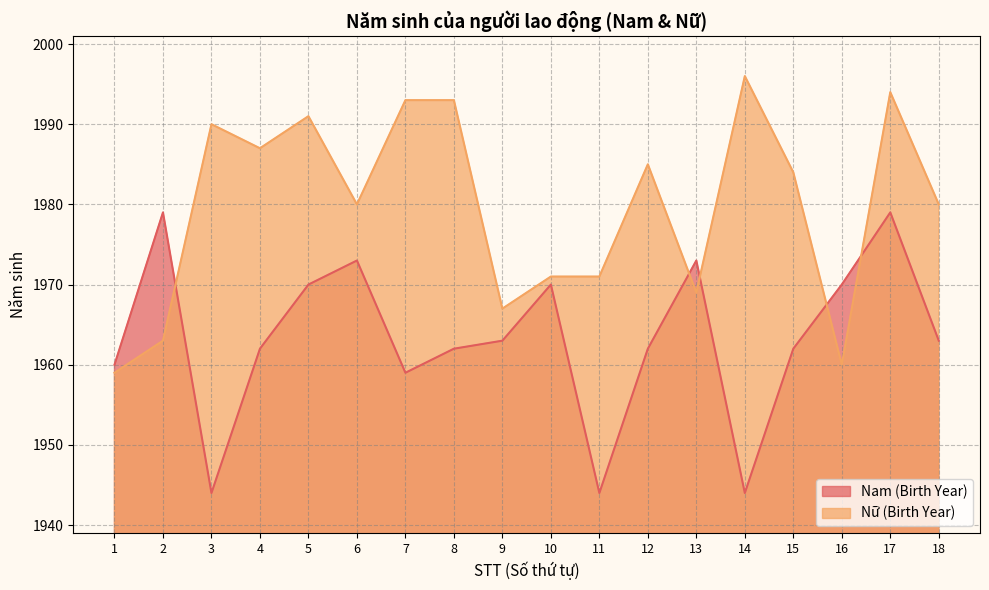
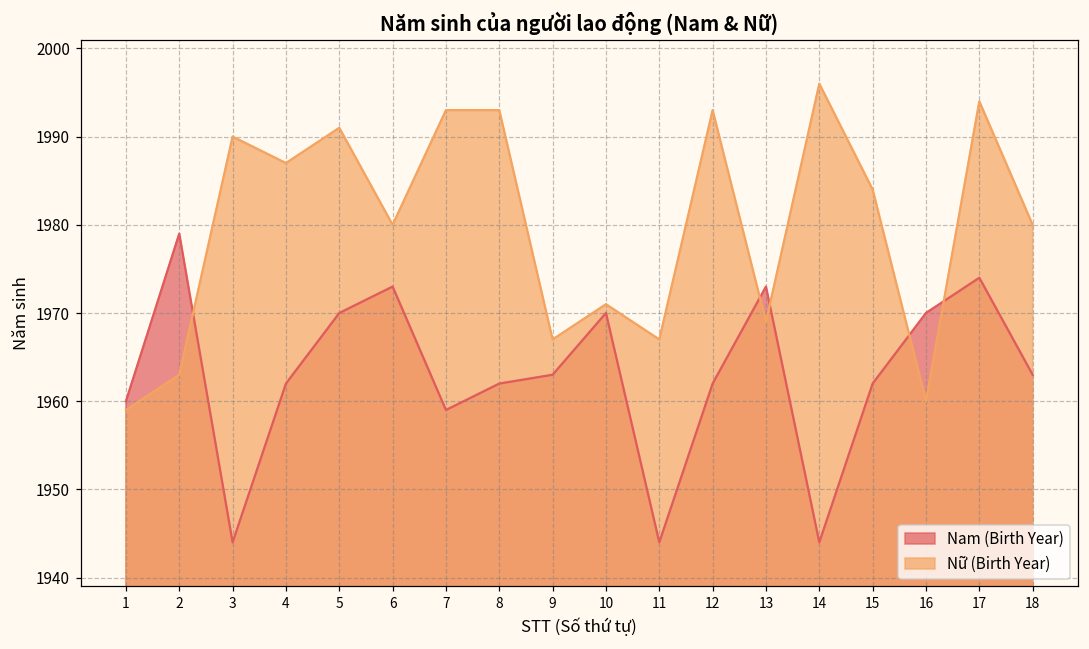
Nữ (Birth Year), 11: 1971 -> 1967
Nữ (Birth Year), 12: 1985 -> 1993
Nam (Birth Year), 17: 1979 -> 1974
